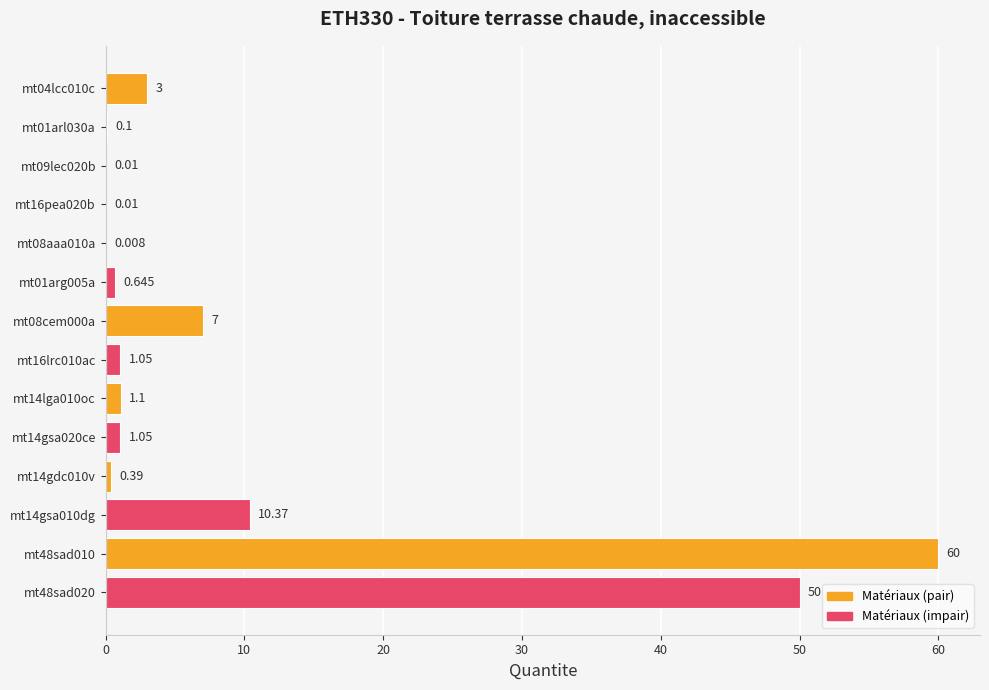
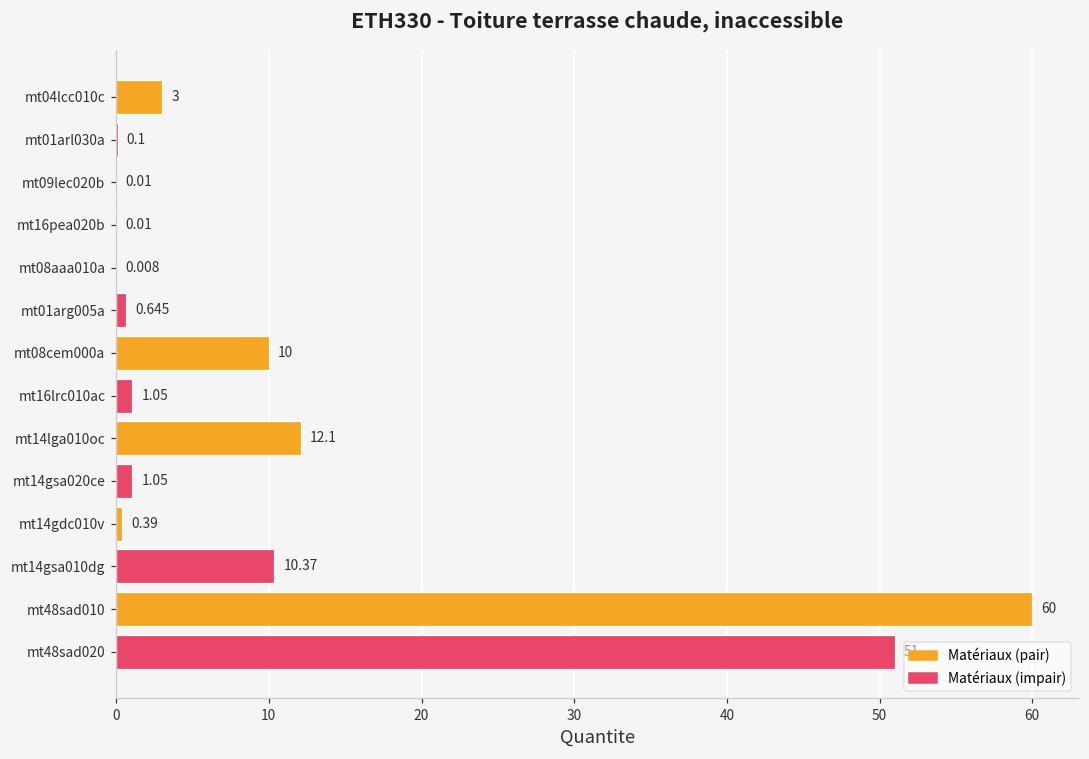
mt08cem000a: 7 -> 10
mt14lga010oc: 1.1 -> 12.1
mt48sad020: 50 -> 51
